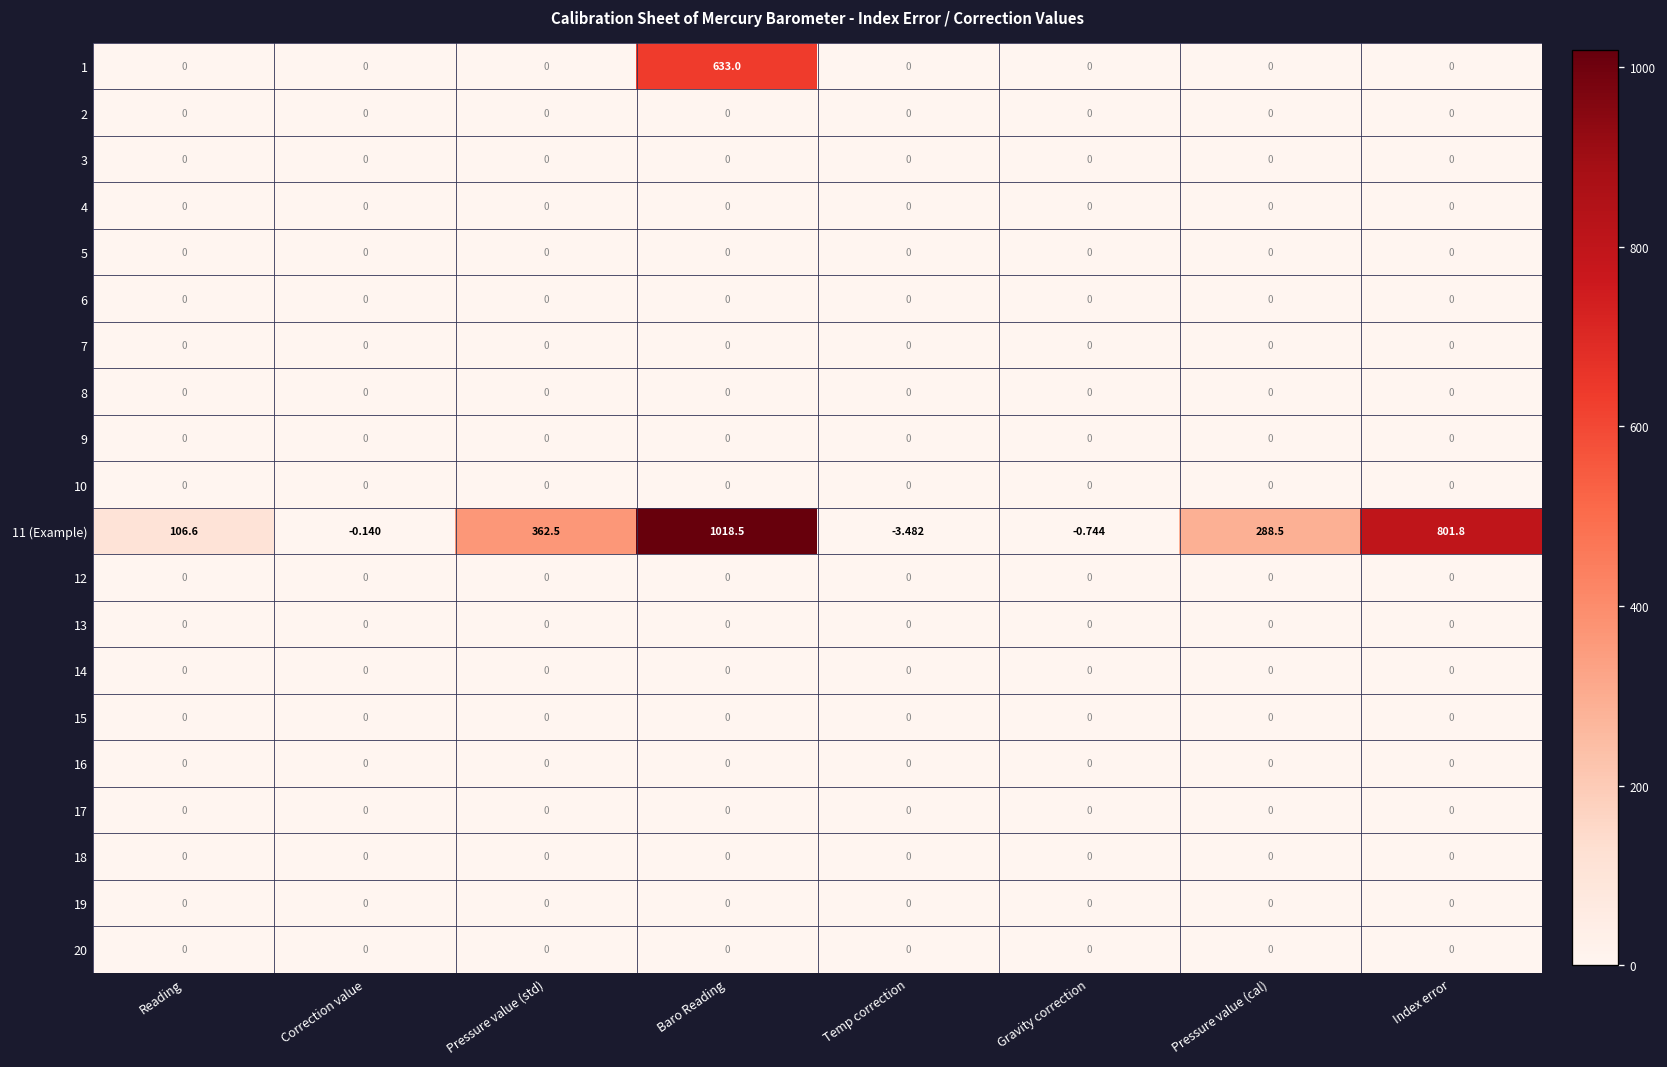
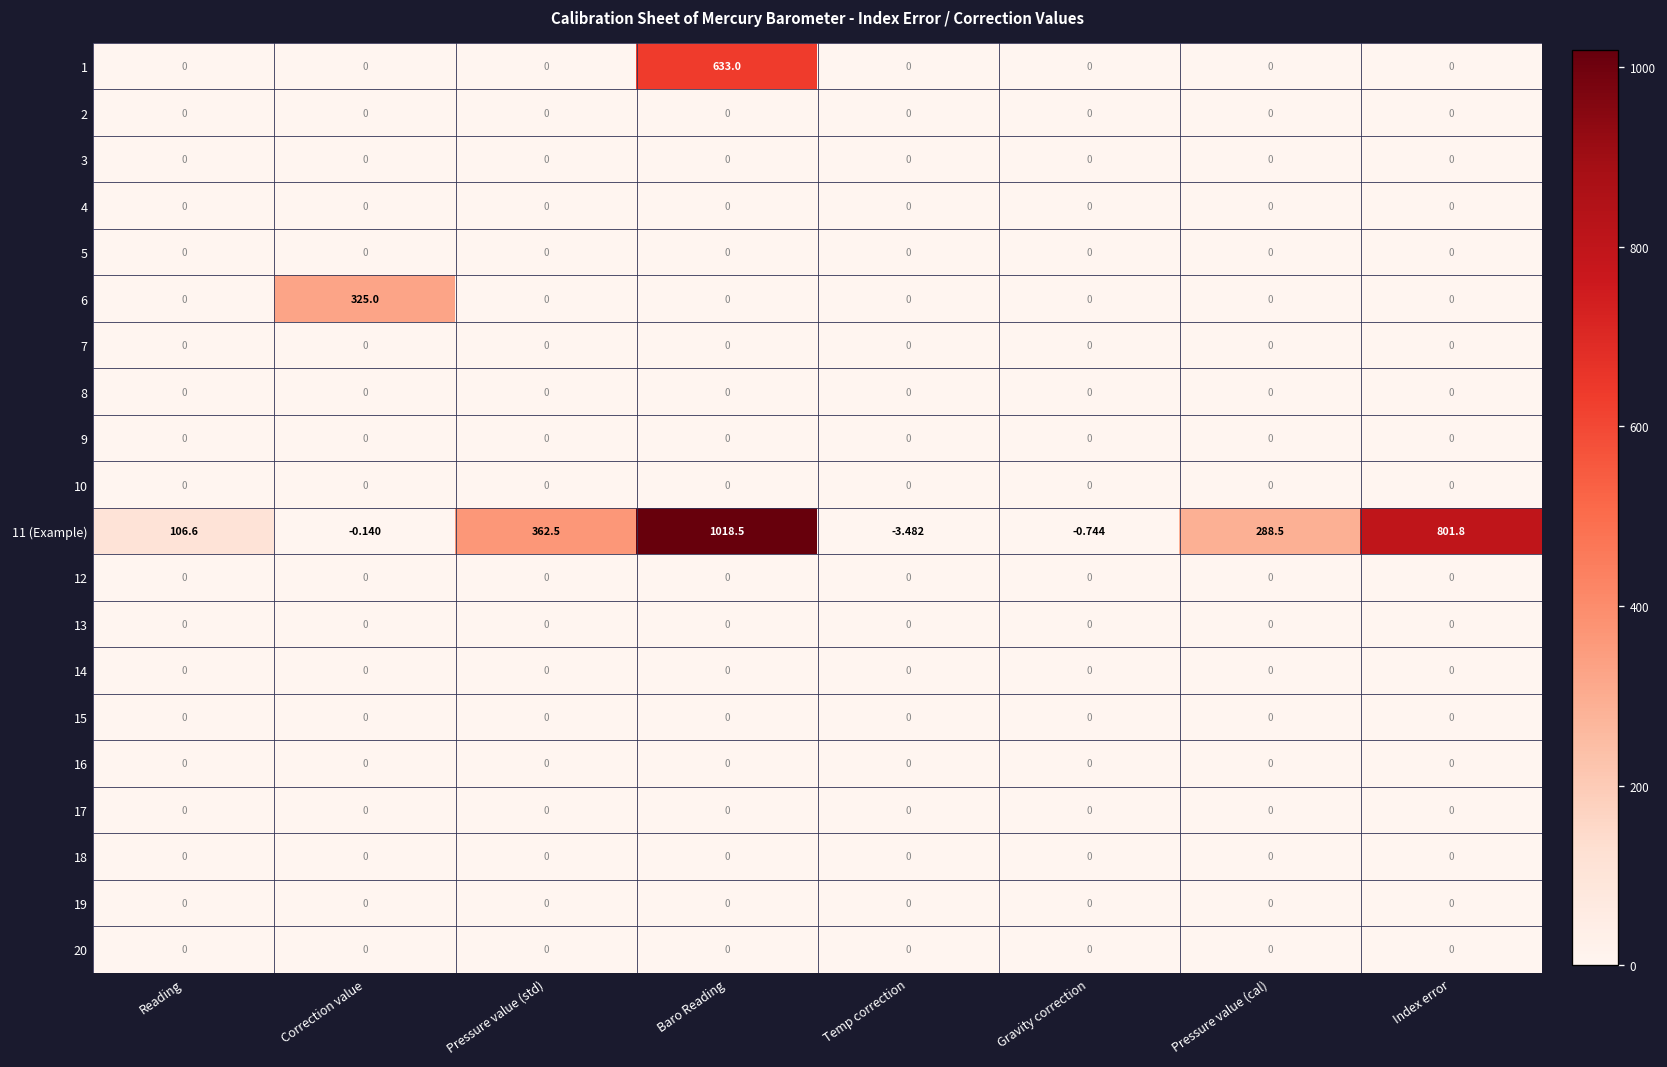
6, Correction value: 0 -> 325.0
